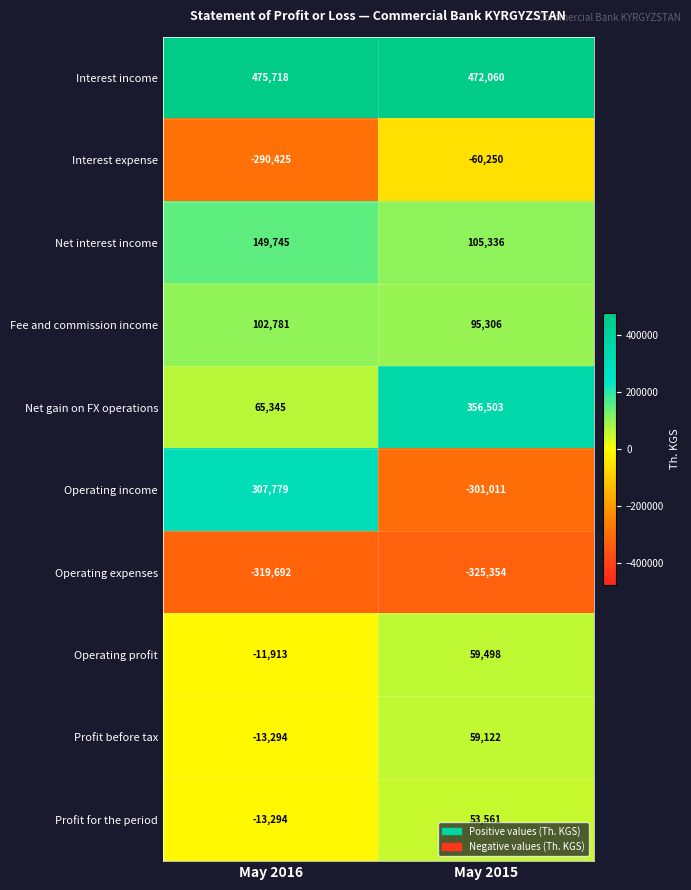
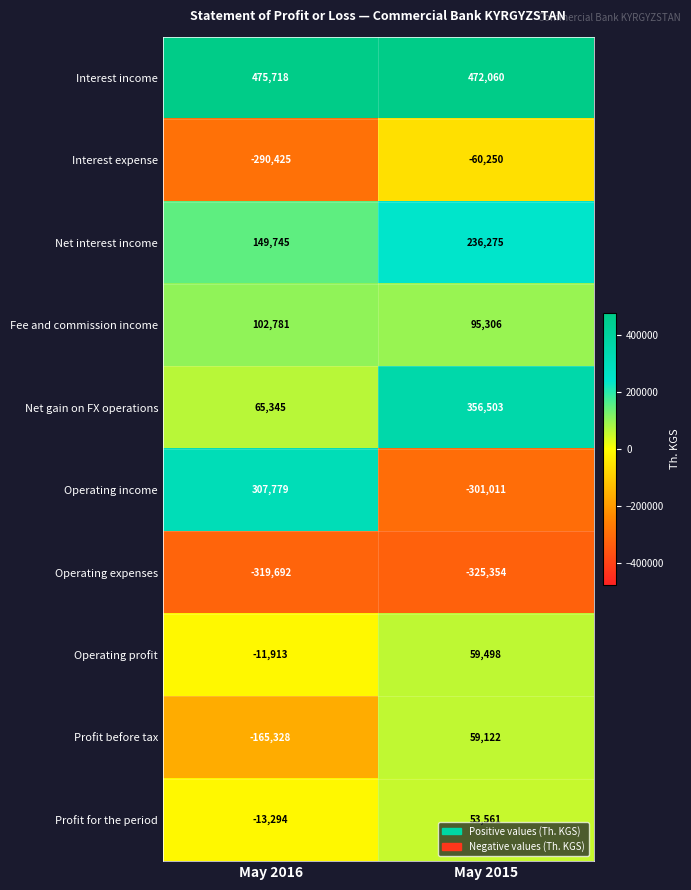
Net interest income, May 2015: 105,336 -> 236,275
Profit before tax, May 2016: -13,294 -> -165,328
